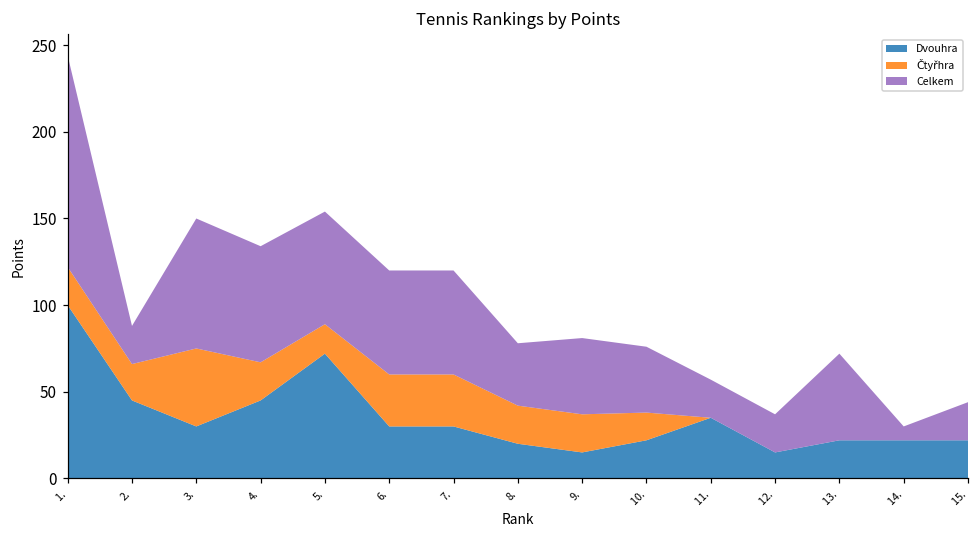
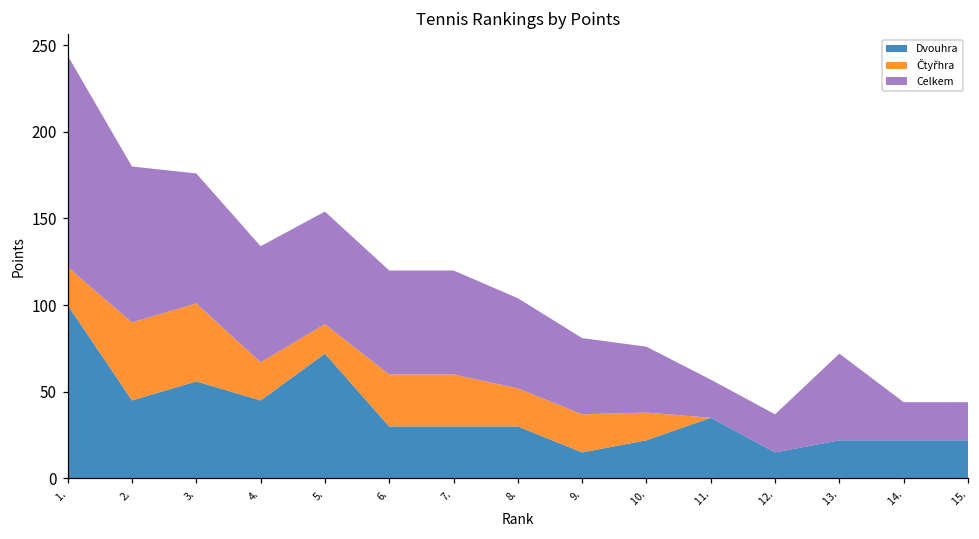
Čtyřhra, 2.: 21 -> 45
Celkem, 2.: 22 -> 90
Dvouhra, 3.: 30 -> 56
Dvouhra, 8.: 20 -> 30
Celkem, 8.: 36 -> 52
Celkem, 14.: 8 -> 22
